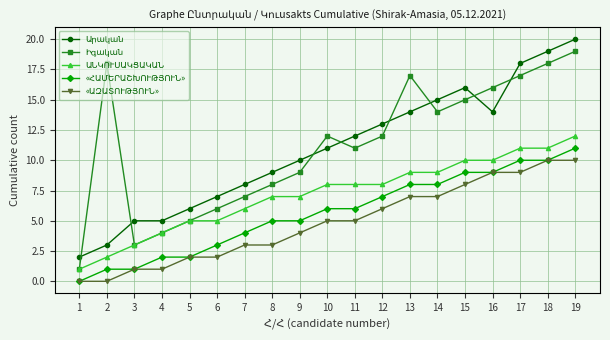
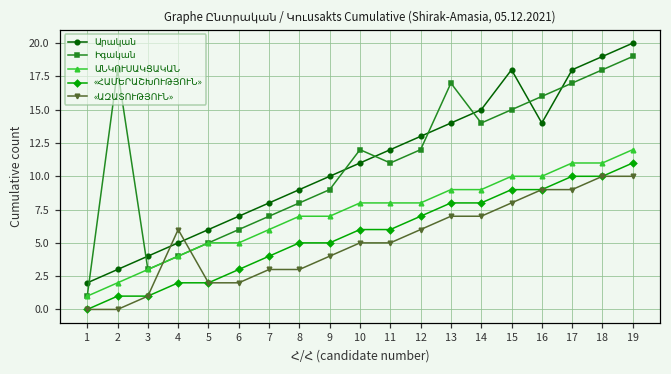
Արական, 3: 5 -> 4
«ԱԶԱՏՈՒԹՅՈՒՆ», 4: 1 -> 6
Արական, 15: 16 -> 18
